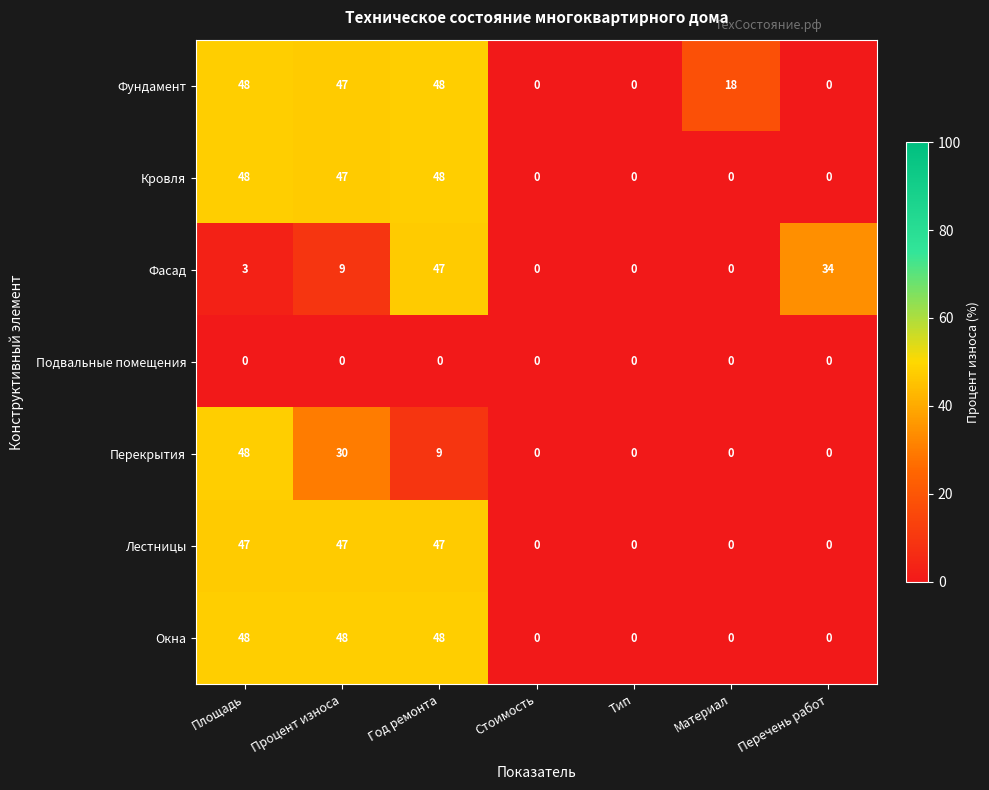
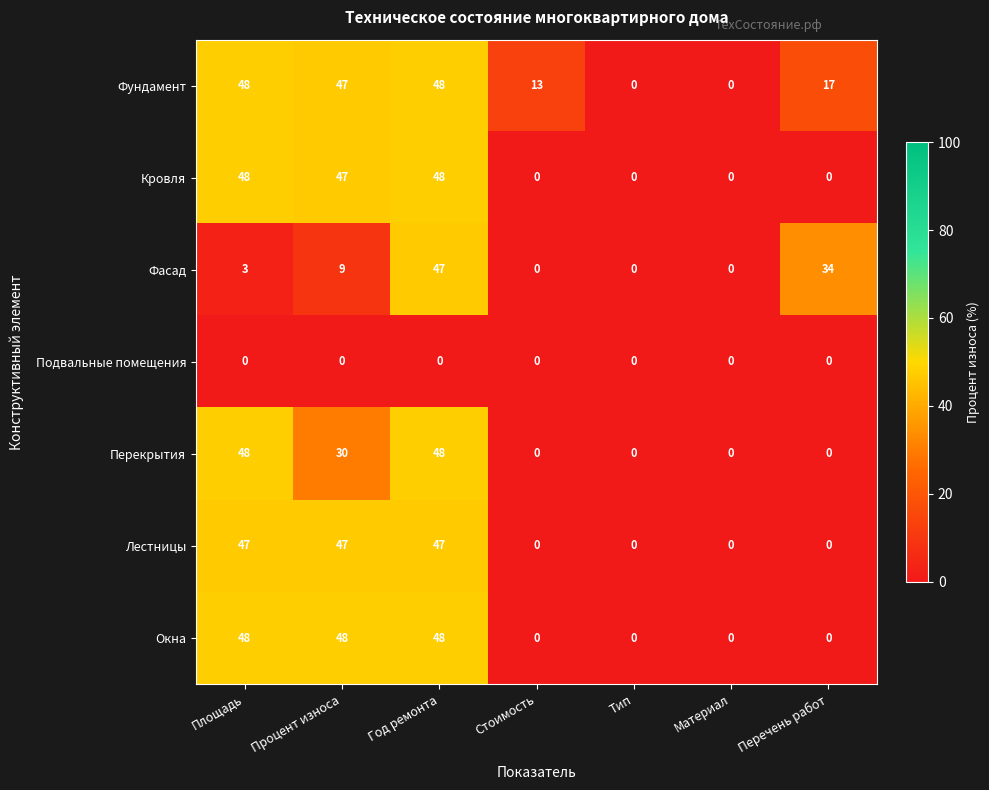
Фундамент, Стоимость: 0 -> 13
Фундамент, Материал: 18 -> 0
Фундамент, Перечень работ: 0 -> 17
Перекрытия, Год ремонта: 9 -> 48
